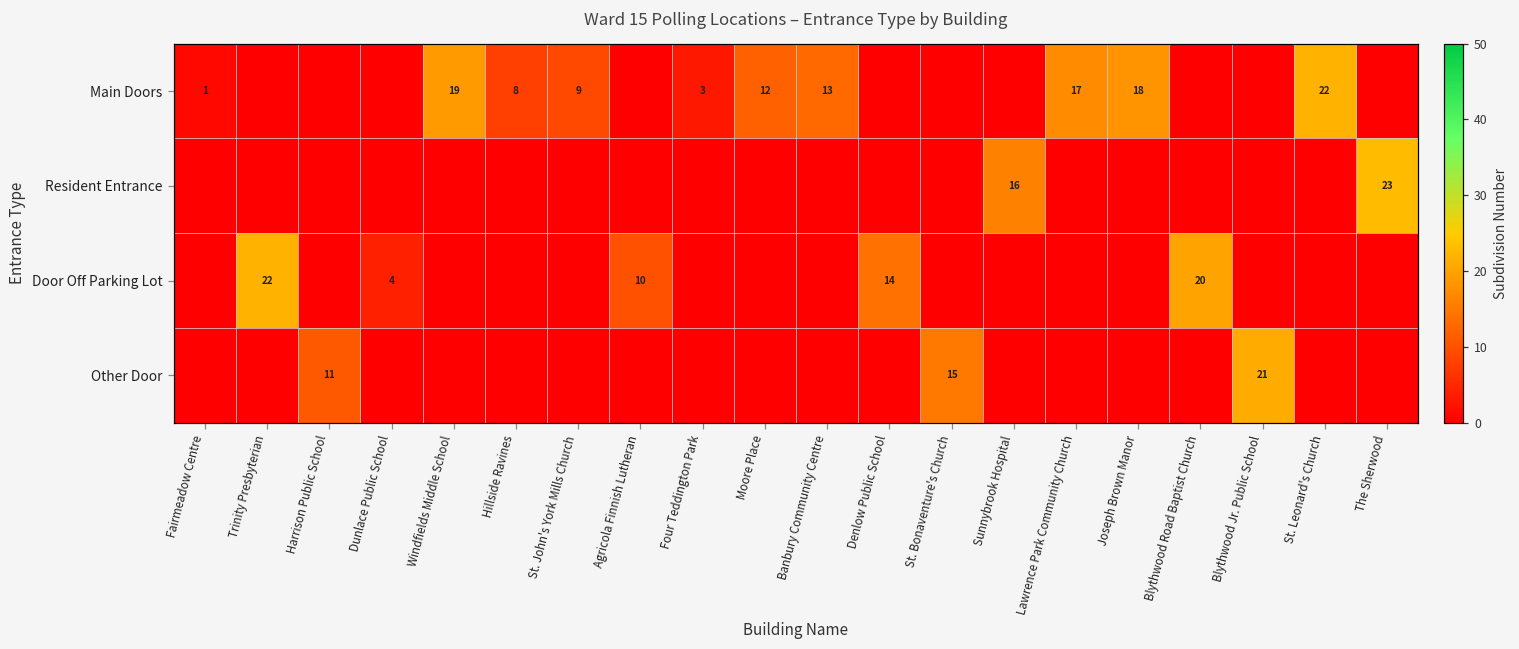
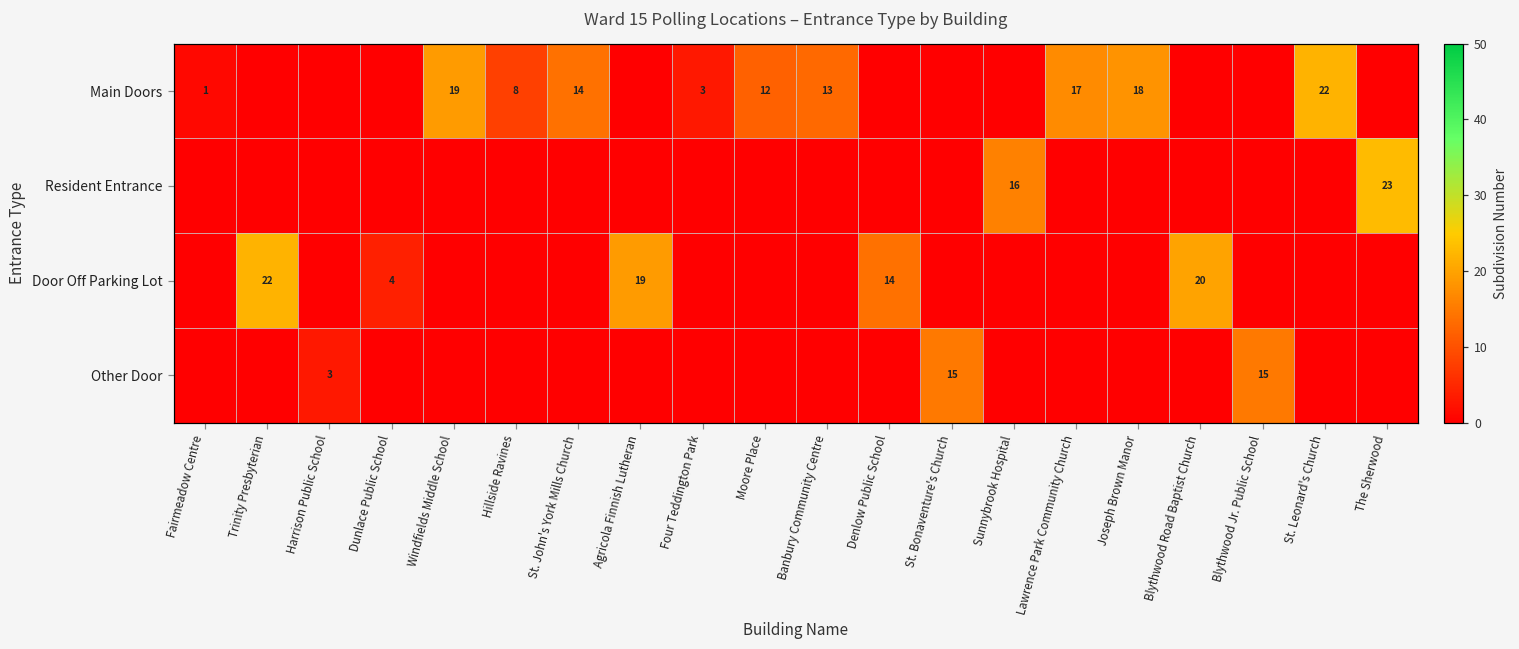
Main Doors, St. John's York Mills Church: 9 -> 14
Door Off Parking Lot, Agricola Finnish Lutheran: 10 -> 19
Other Door, Harrison Public School: 11 -> 3
Other Door, Blythwood Jr. Public School: 21 -> 15
